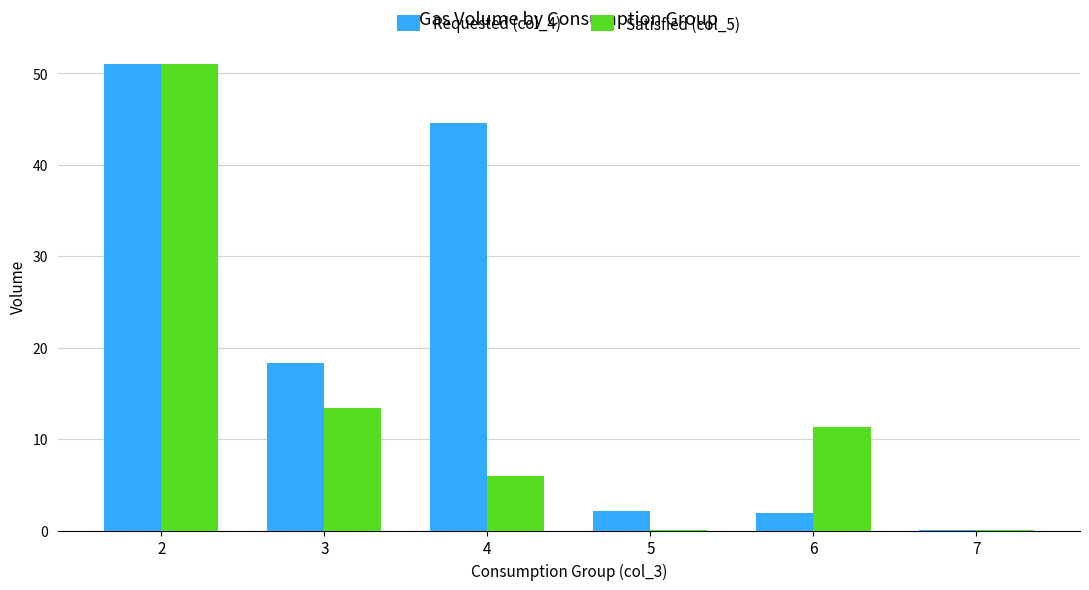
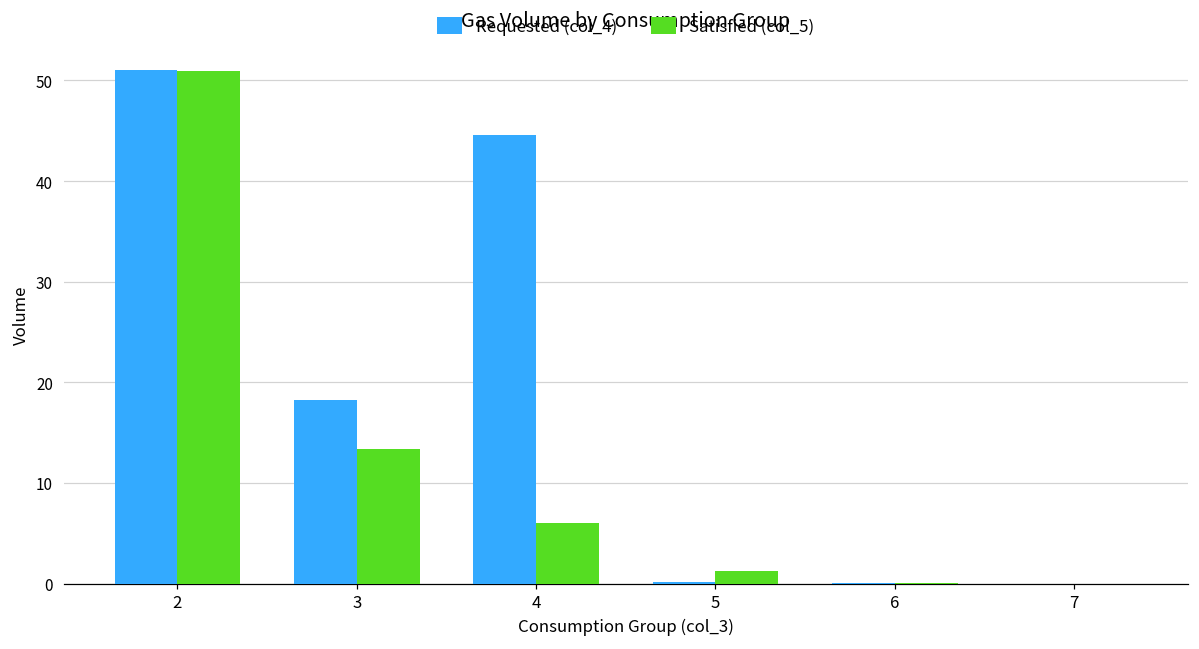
Requested (col_4), 5: 2 -> 0
Satisfied (col_5), 5: 0 -> 1
Requested (col_4), 6: 2 -> 0
Satisfied (col_5), 6: 11 -> 0
